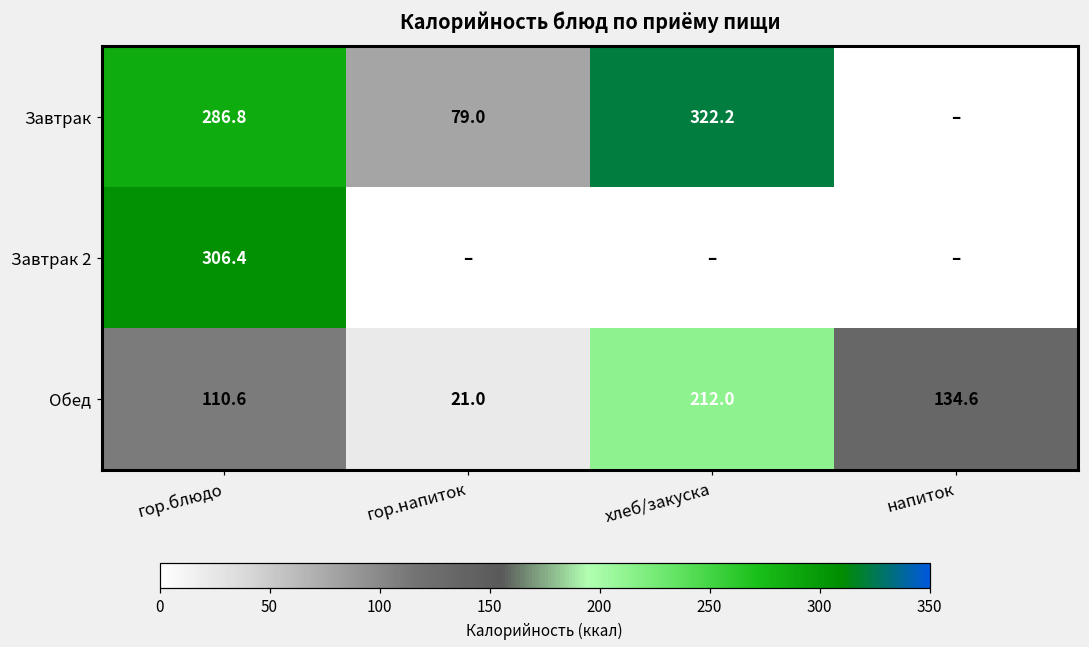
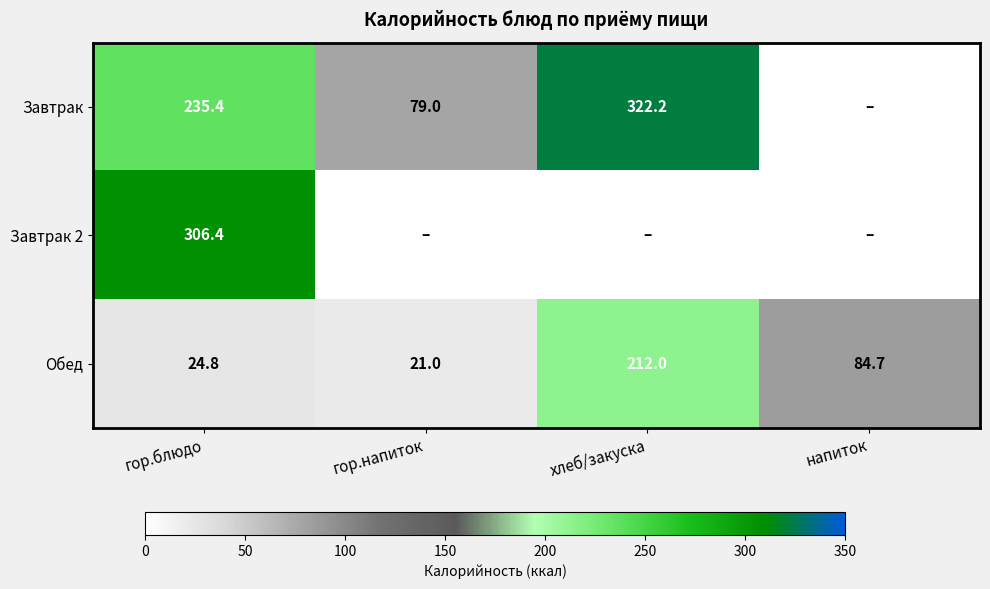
Завтрак, гор.блюдо: 286.8 -> 235.4
Обед, гор.блюдо: 110.6 -> 24.8
Обед, напиток: 134.6 -> 84.7
